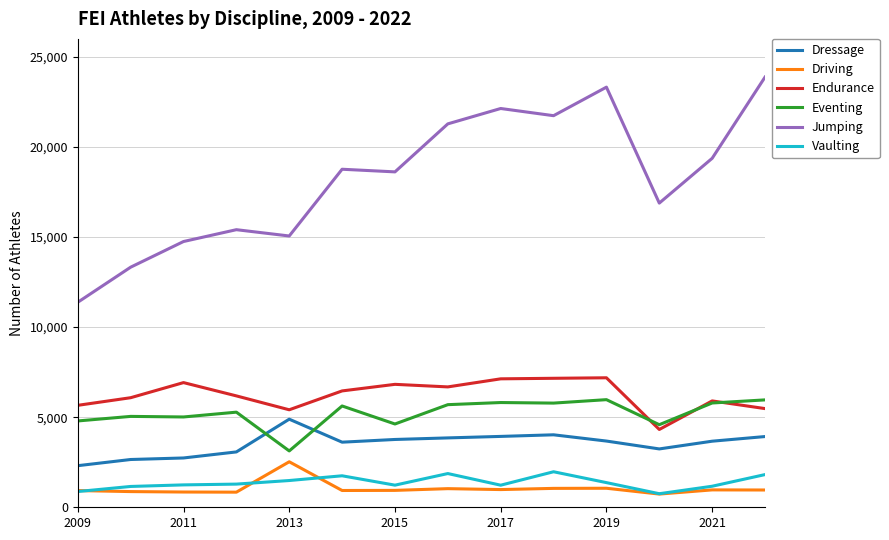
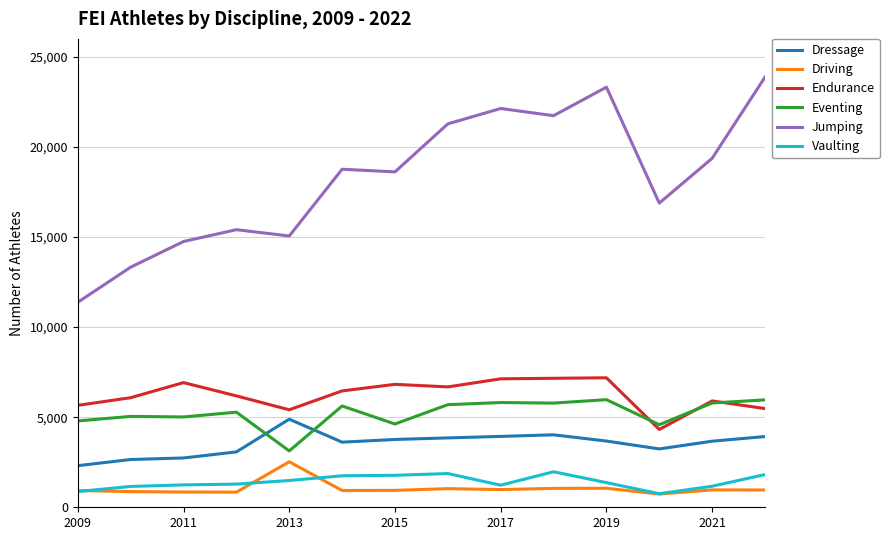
Vaulting, 2015: 1,200 -> 1,800
